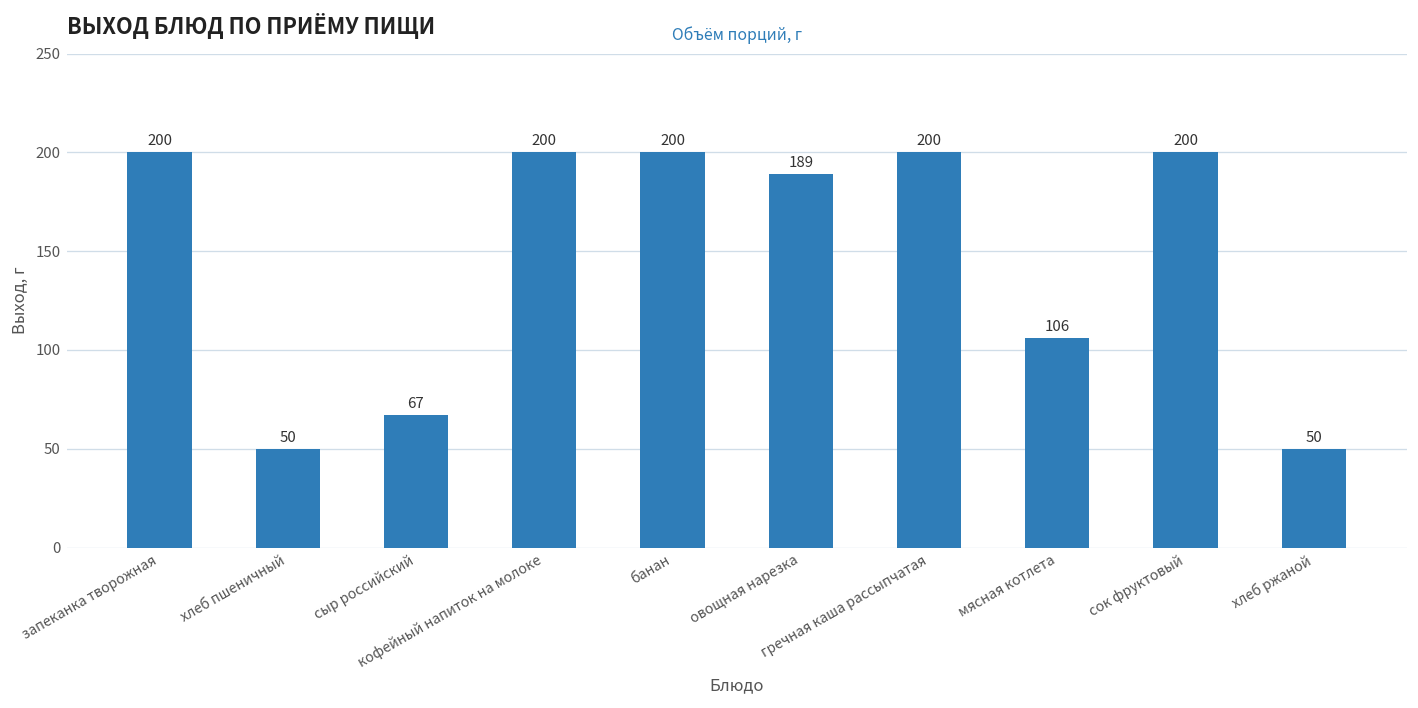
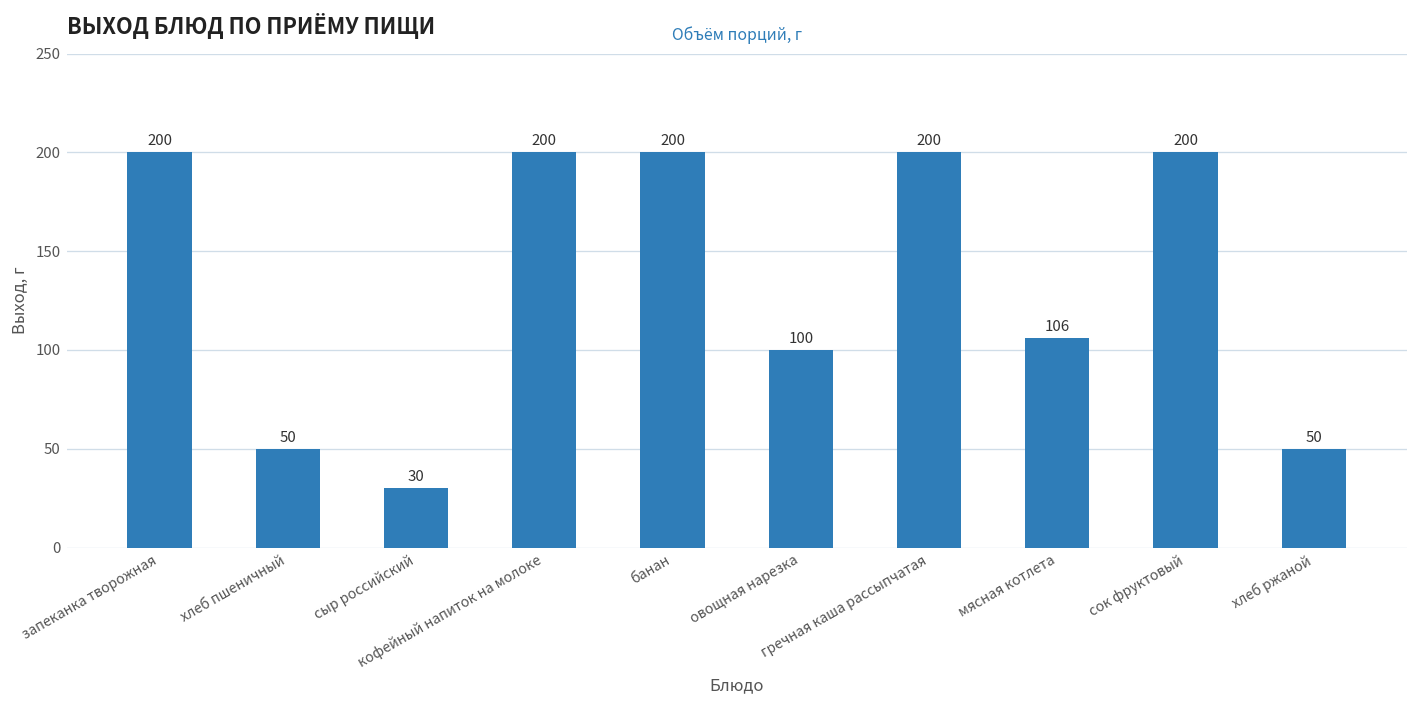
сыр российский: 67 -> 30
овощная нарезка: 189 -> 100
